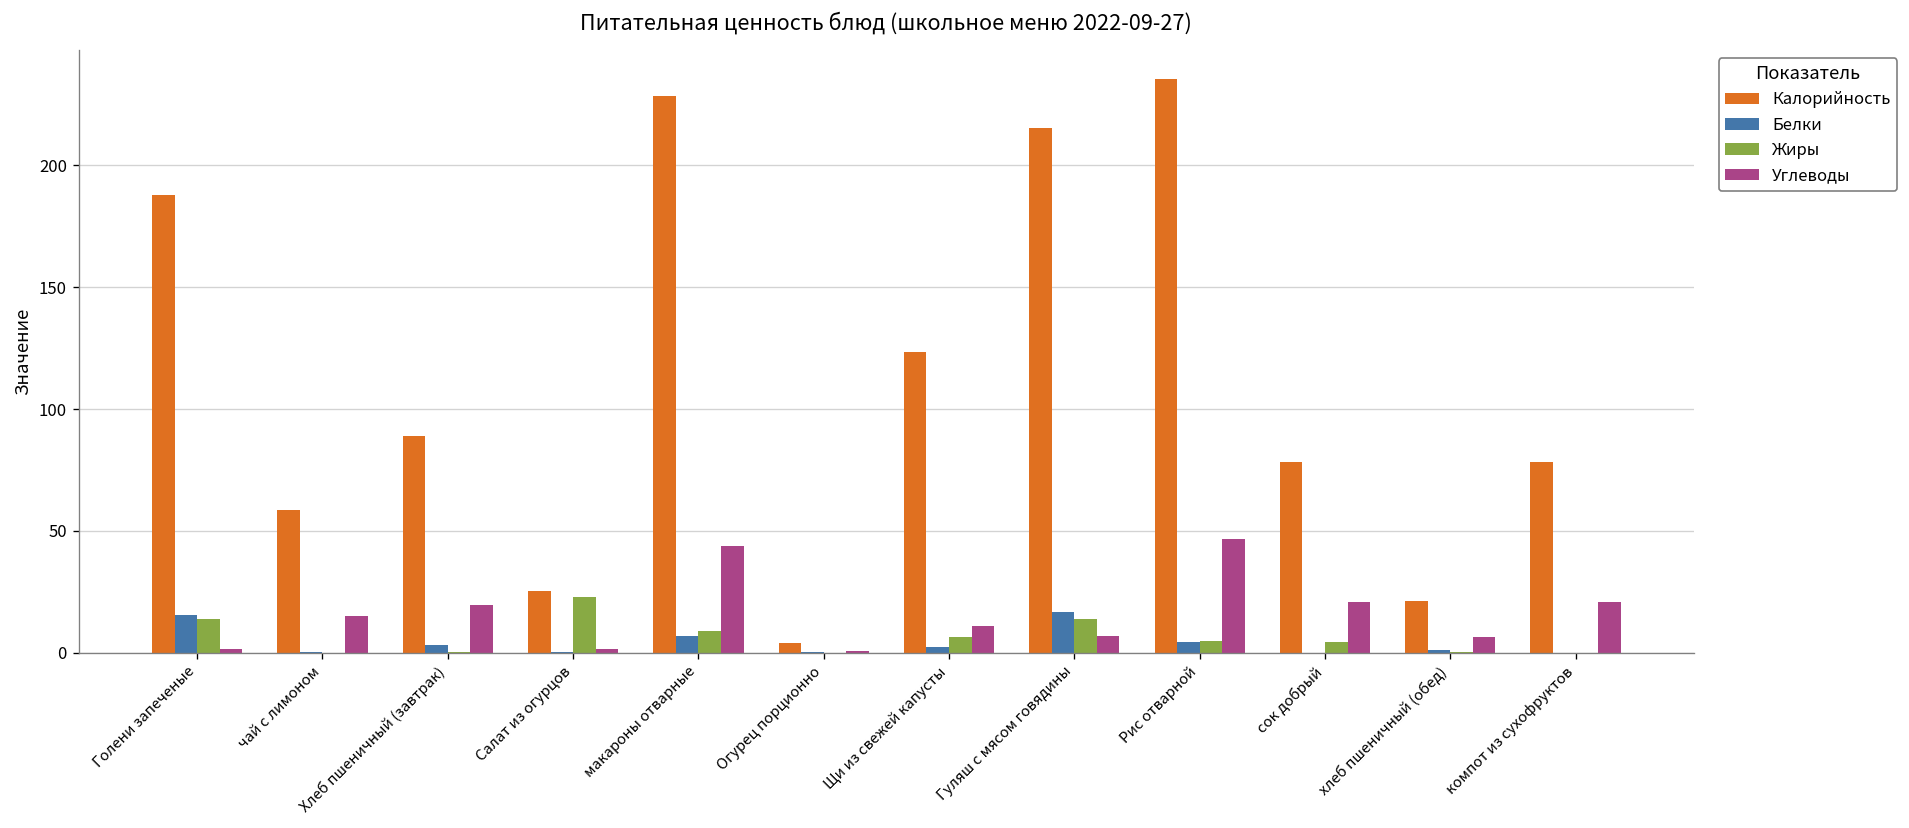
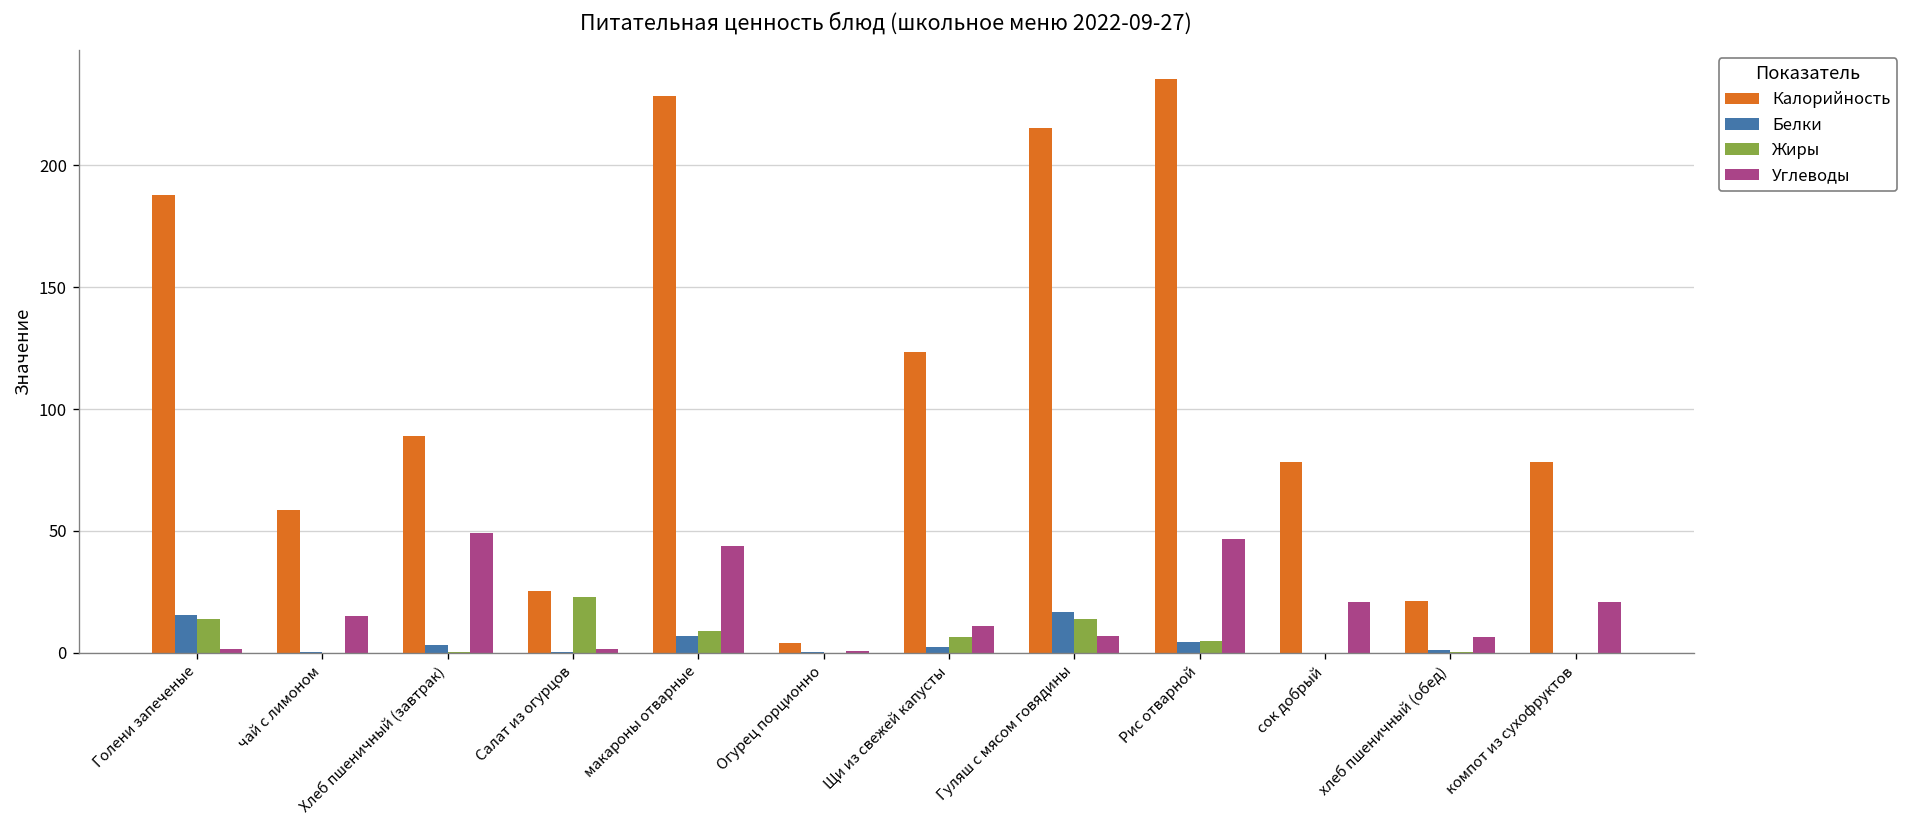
Углеводы, Хлеб пшеничный (завтрак): 20 -> 49
Жиры, сок добрый: 5 -> 0
